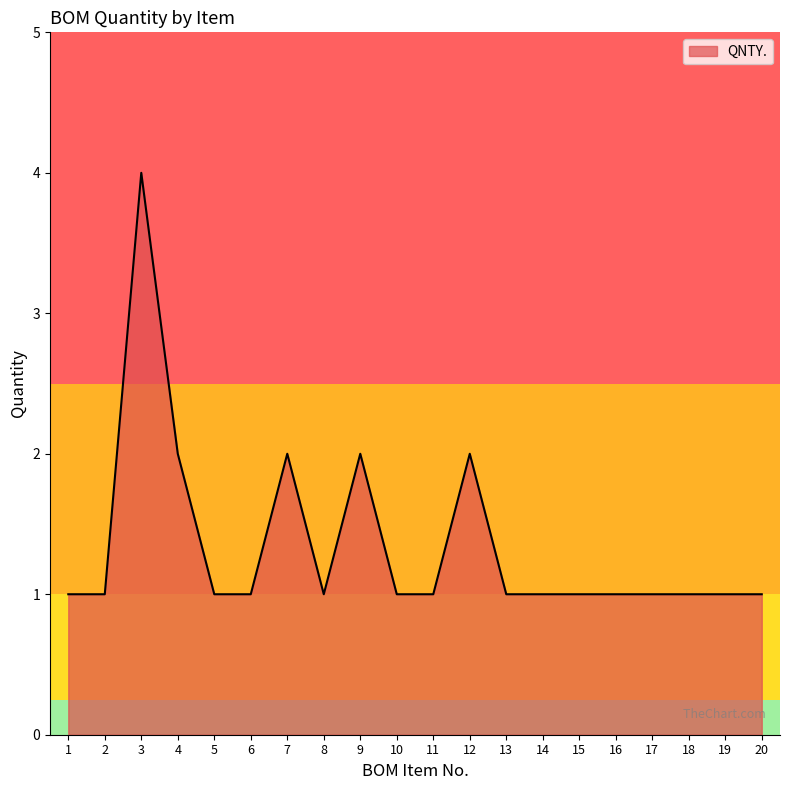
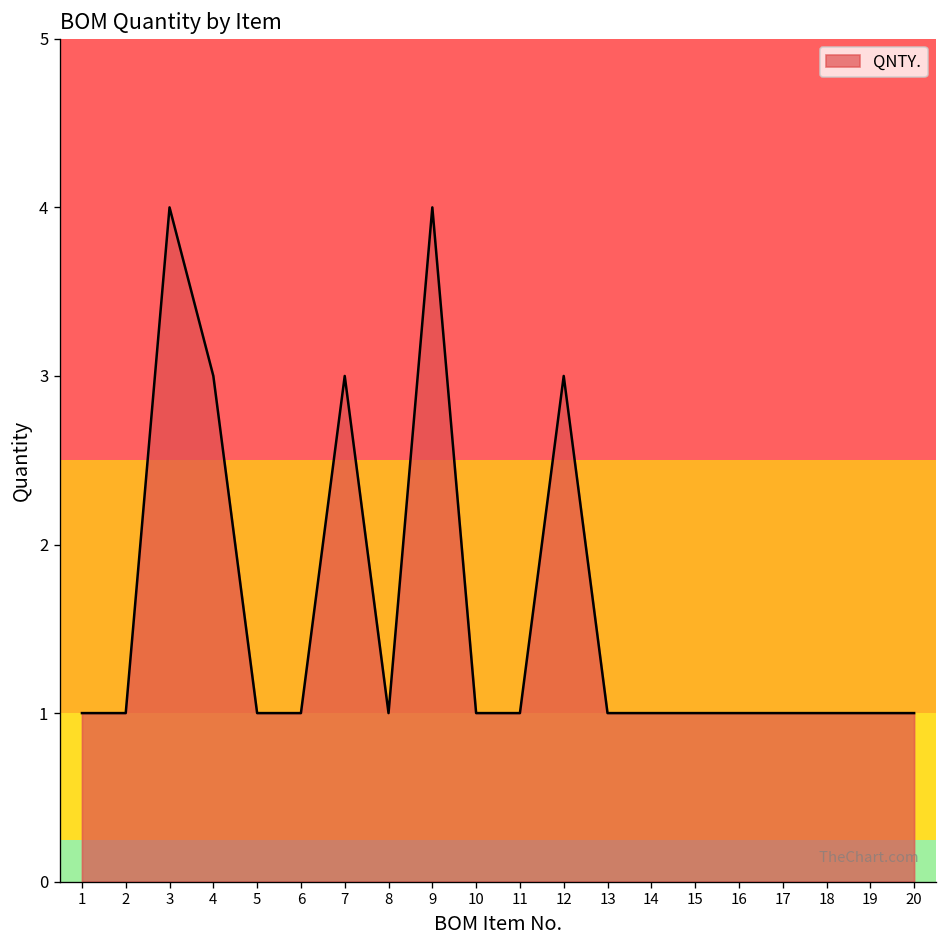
4: 2 -> 3
7: 2 -> 3
9: 2 -> 4
12: 2 -> 3
